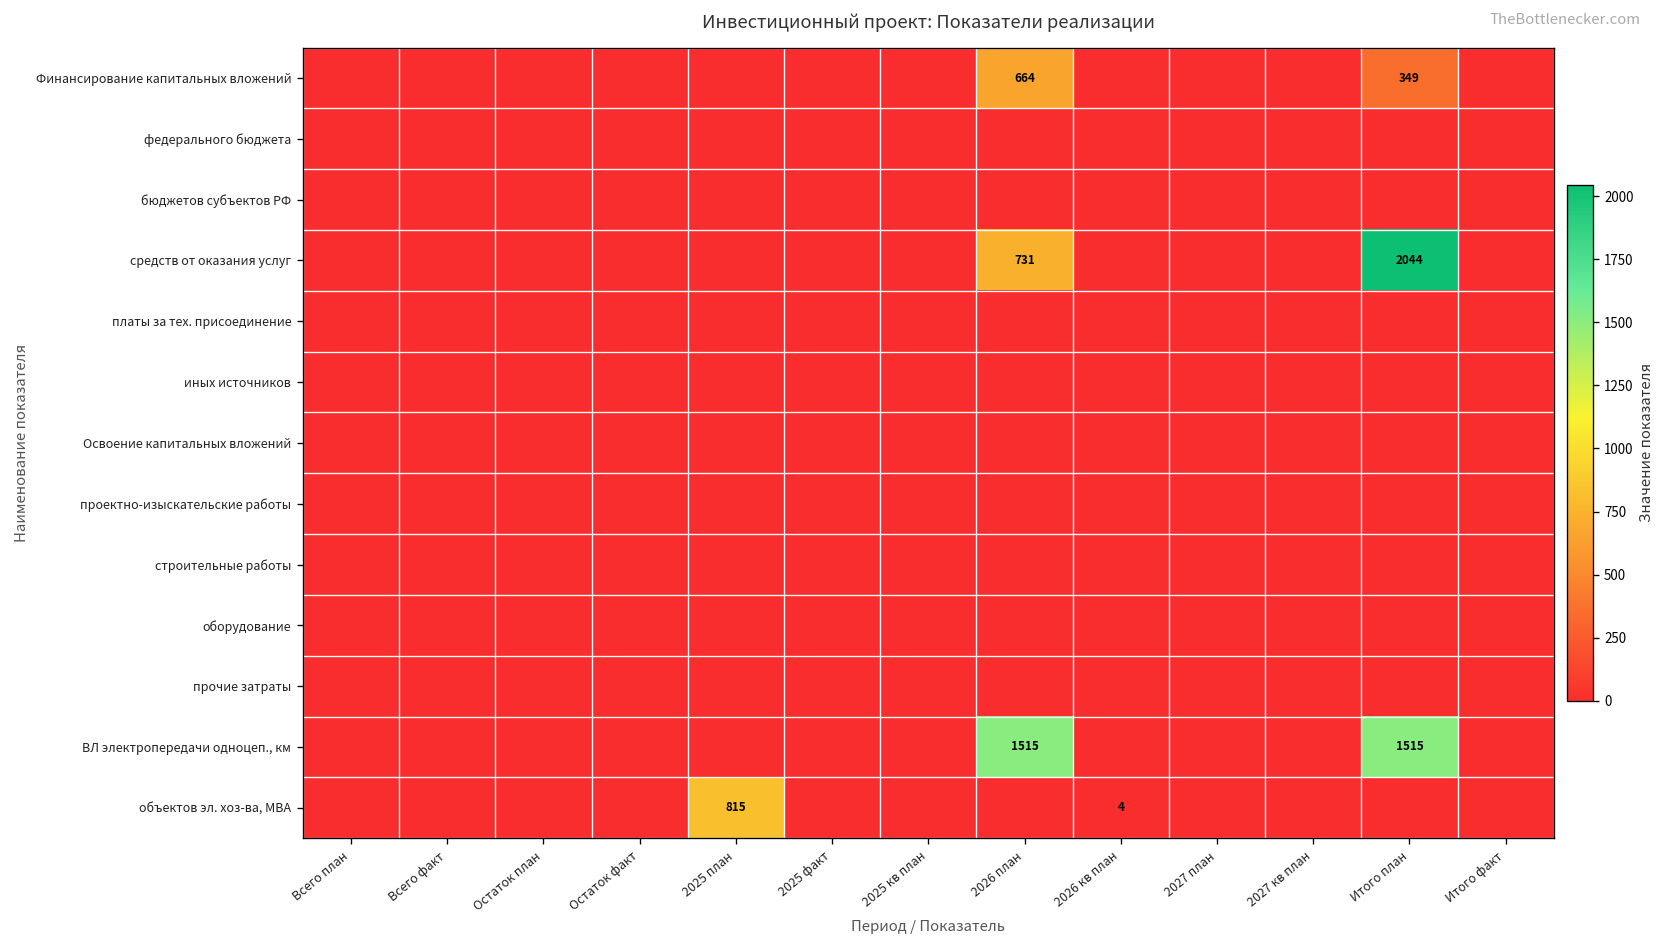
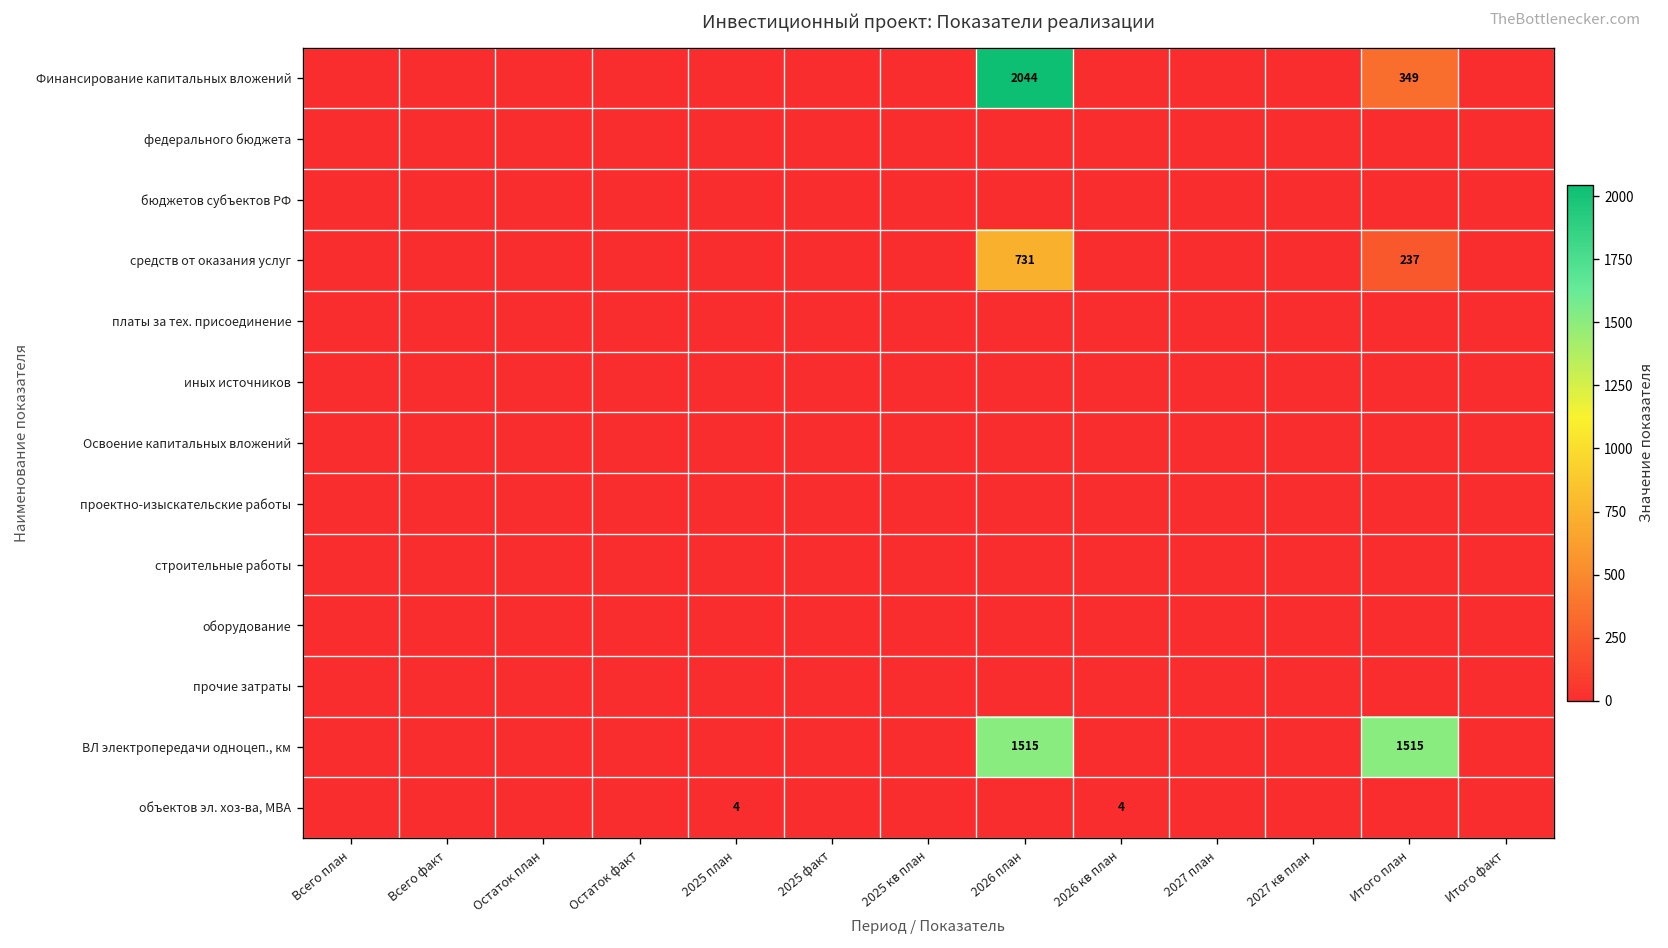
Финансирование капитальных вложений, 2026 план: 664 -> 2044
средств от оказания услуг, Итого план: 2044 -> 237
объектов эл. хоз-ва, МВА, 2025 план: 815 -> 4
